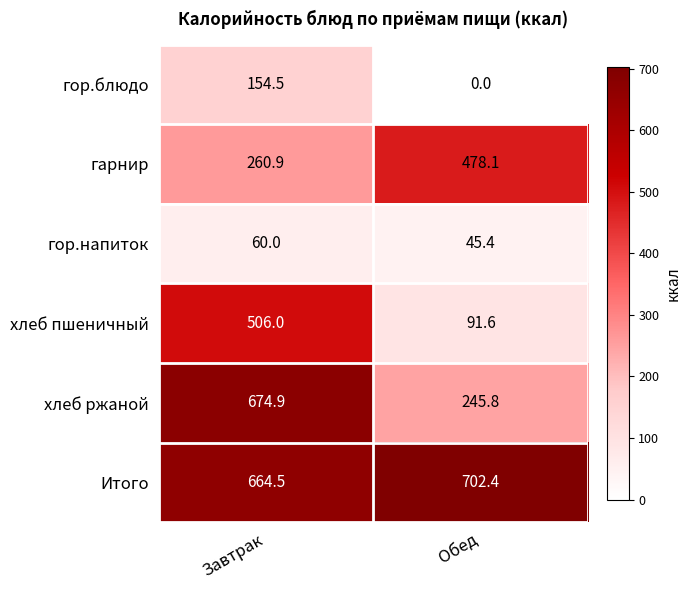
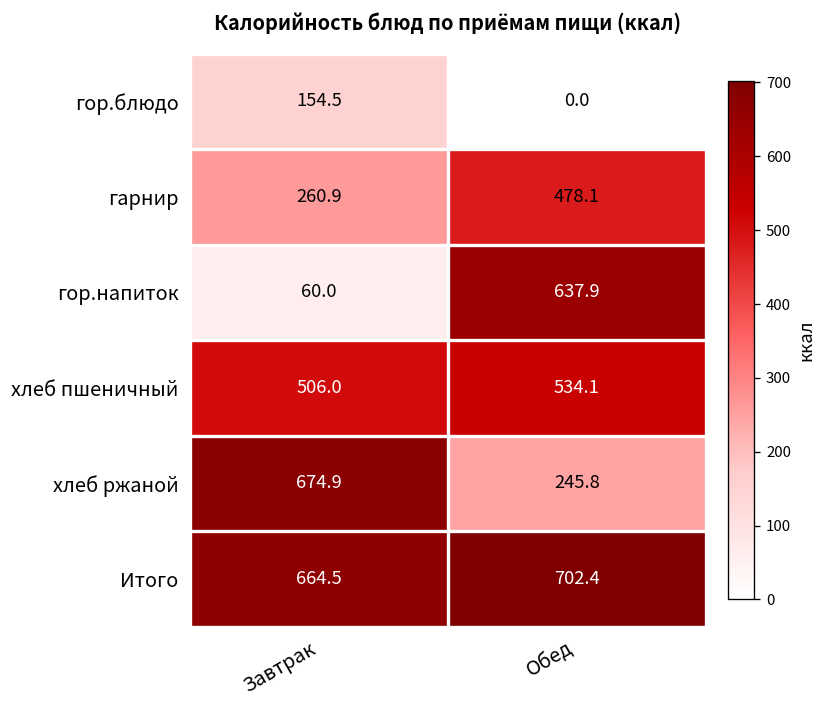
гор.напиток, Обед: 45.4 -> 637.9
хлеб пшеничный, Обед: 91.6 -> 534.1
